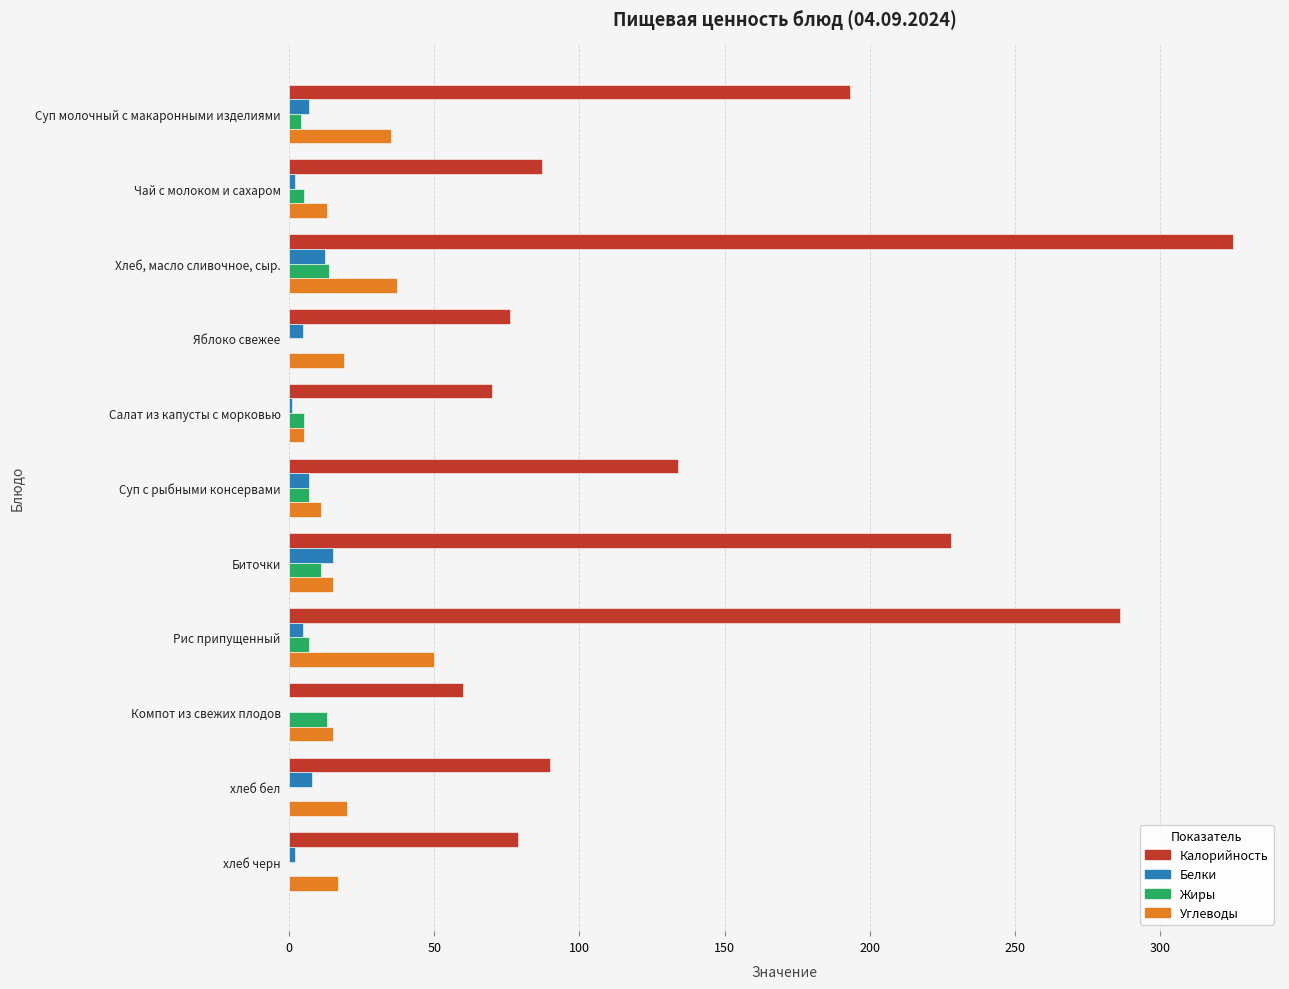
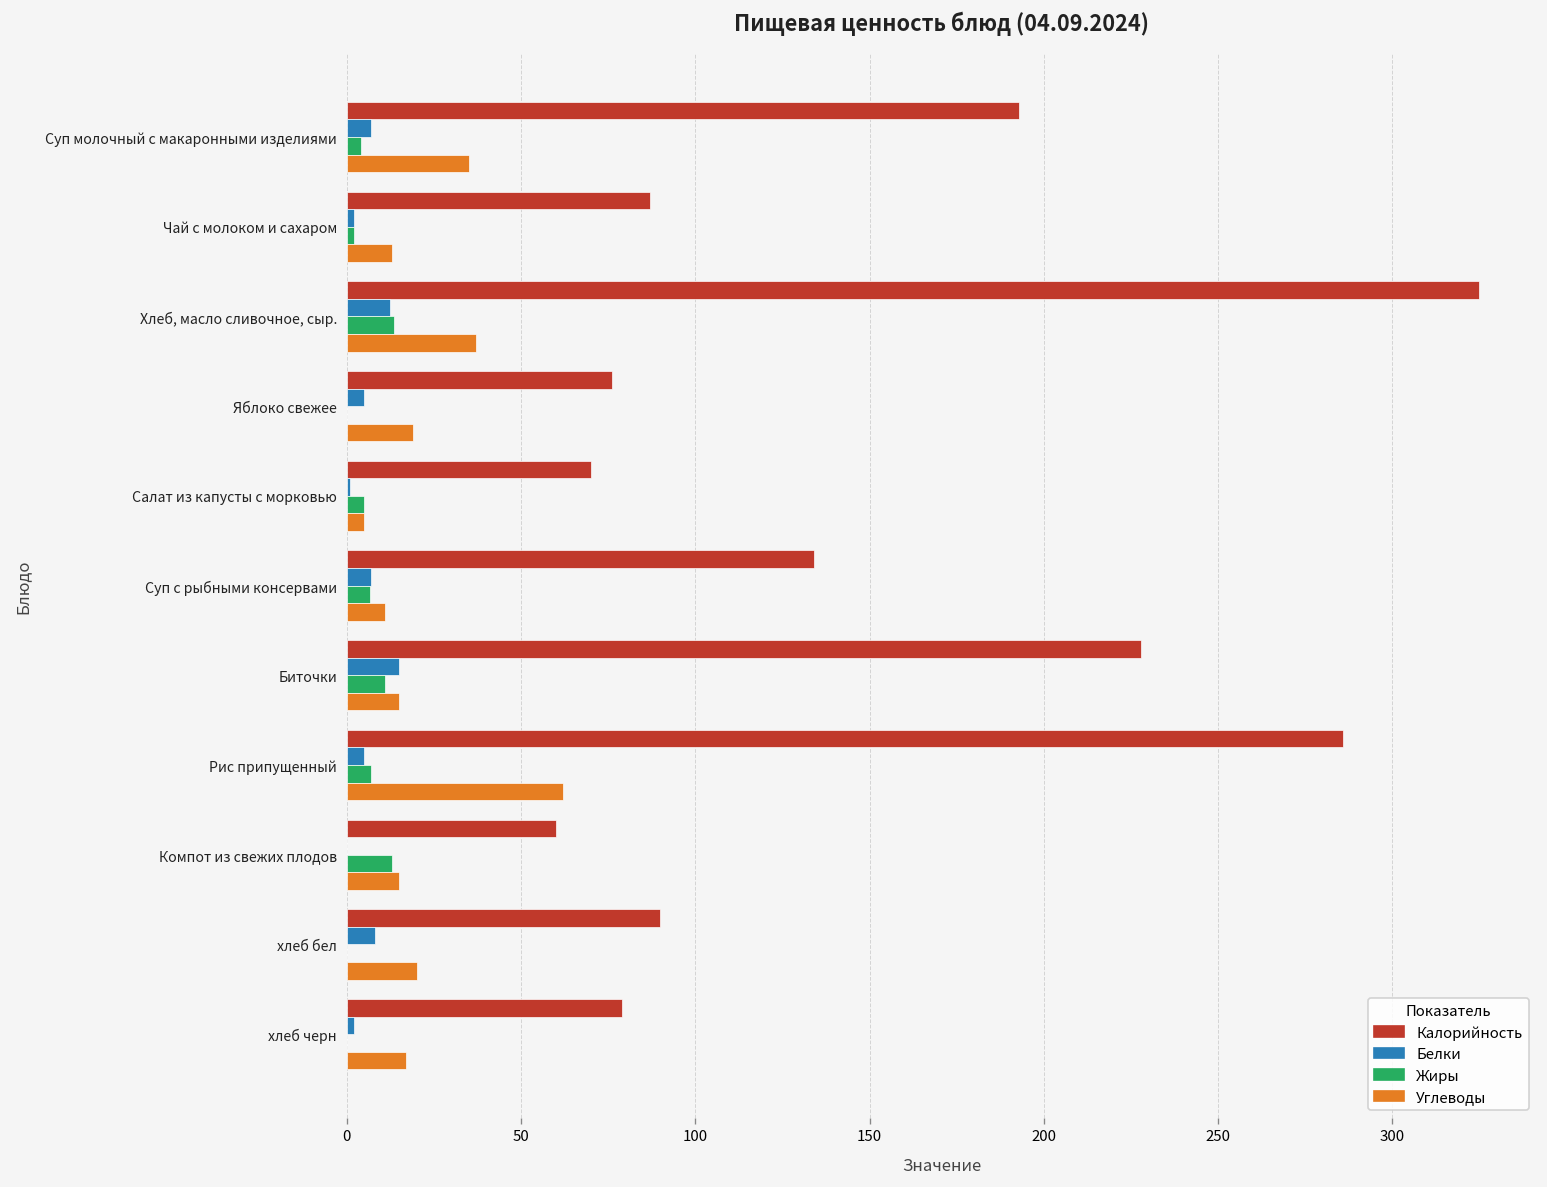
Жиры, Чай с молоком и сахаром: 5 -> 2
Углеводы, Рис припущенный: 50 -> 62
